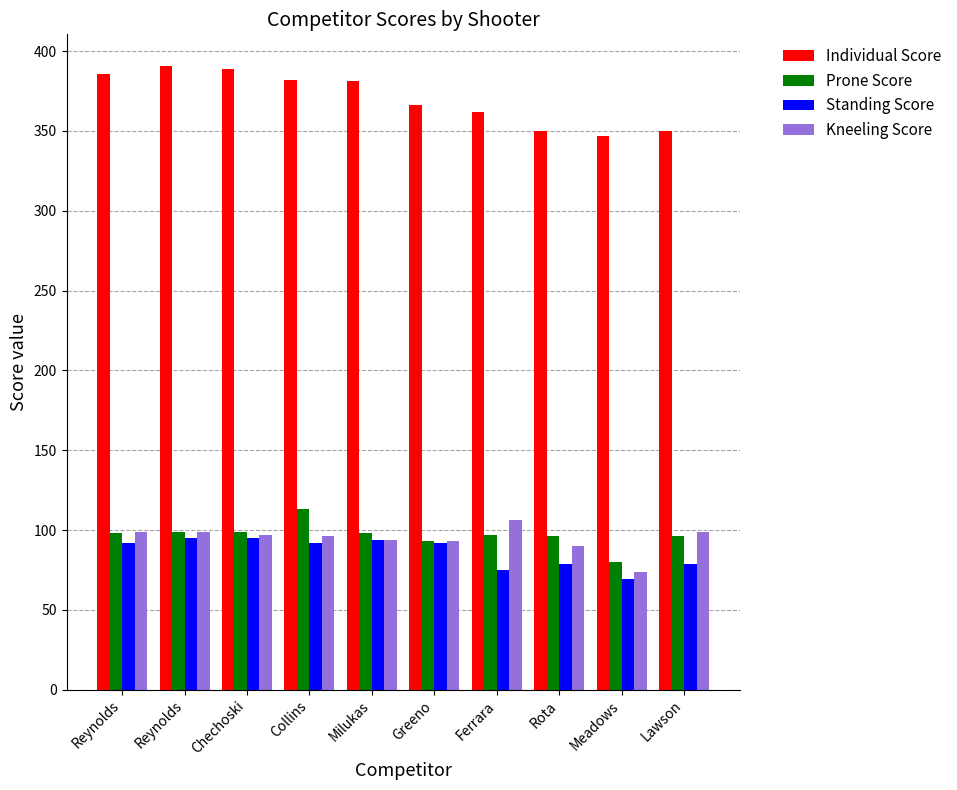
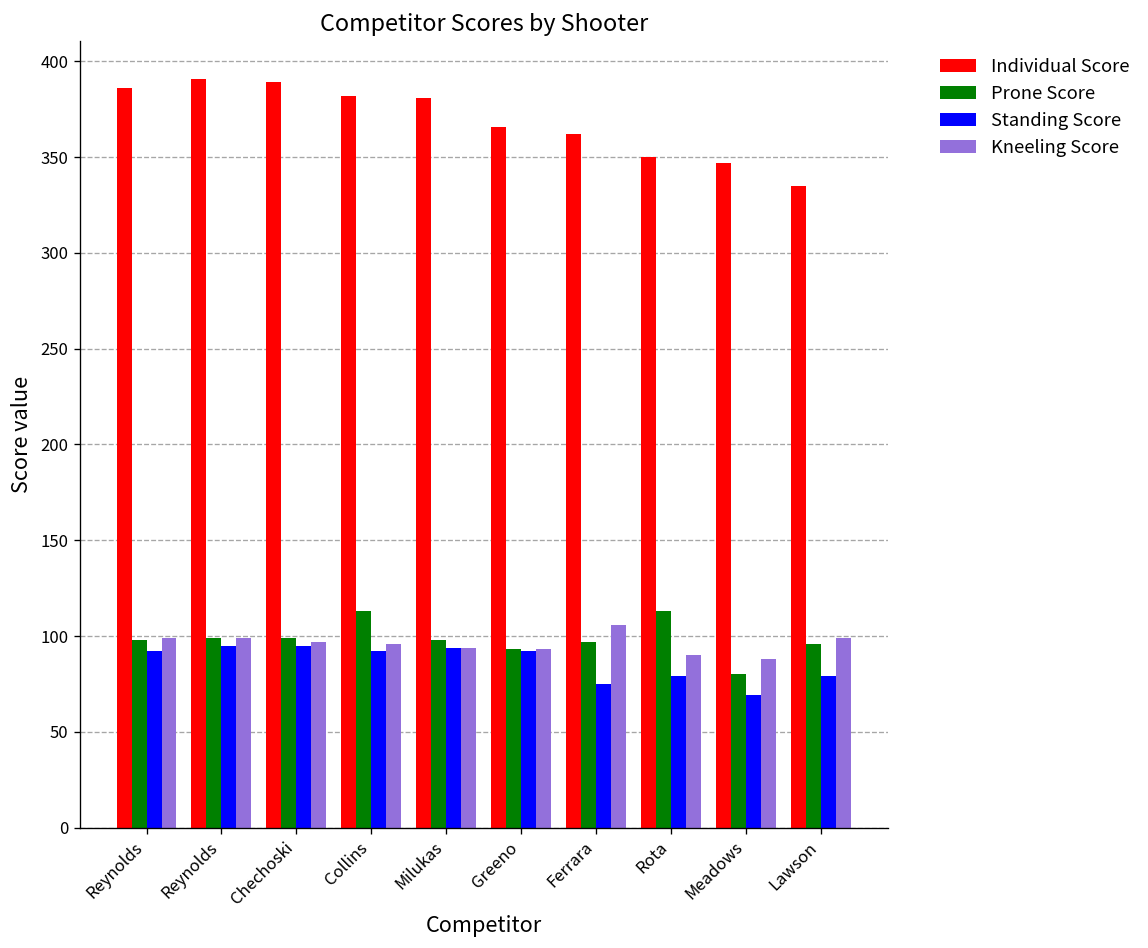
Prone Score, Rota: 96 -> 113
Kneeling Score, Meadows: 74 -> 88
Individual Score, Lawson: 350 -> 335
